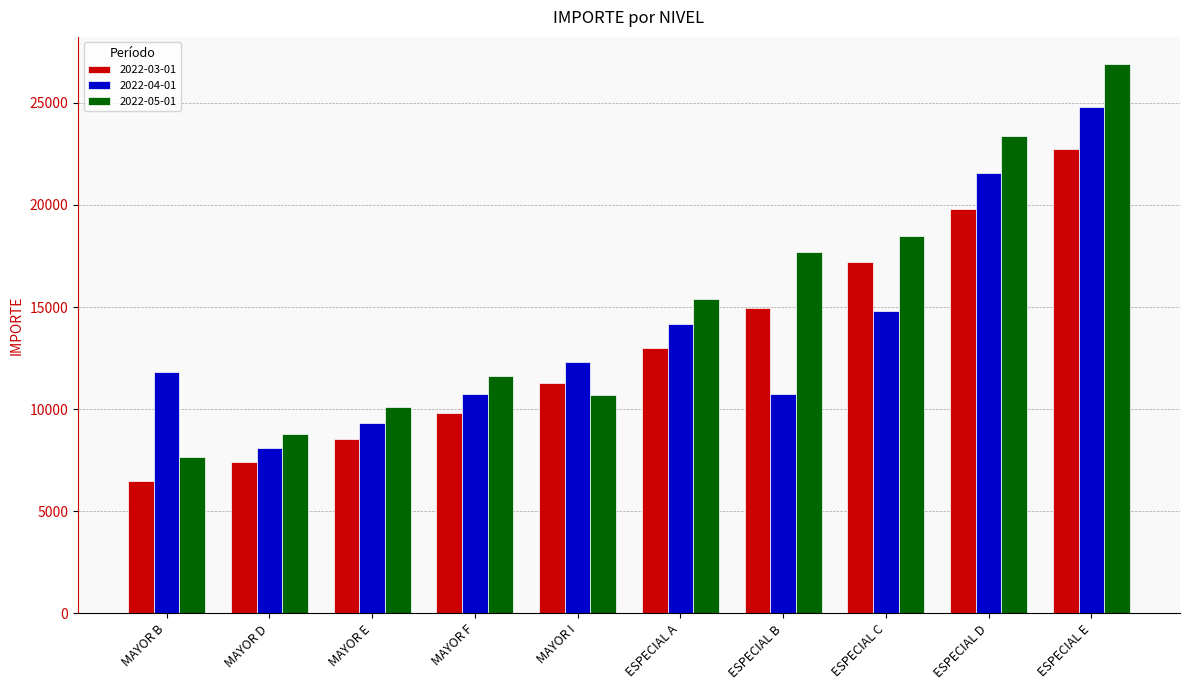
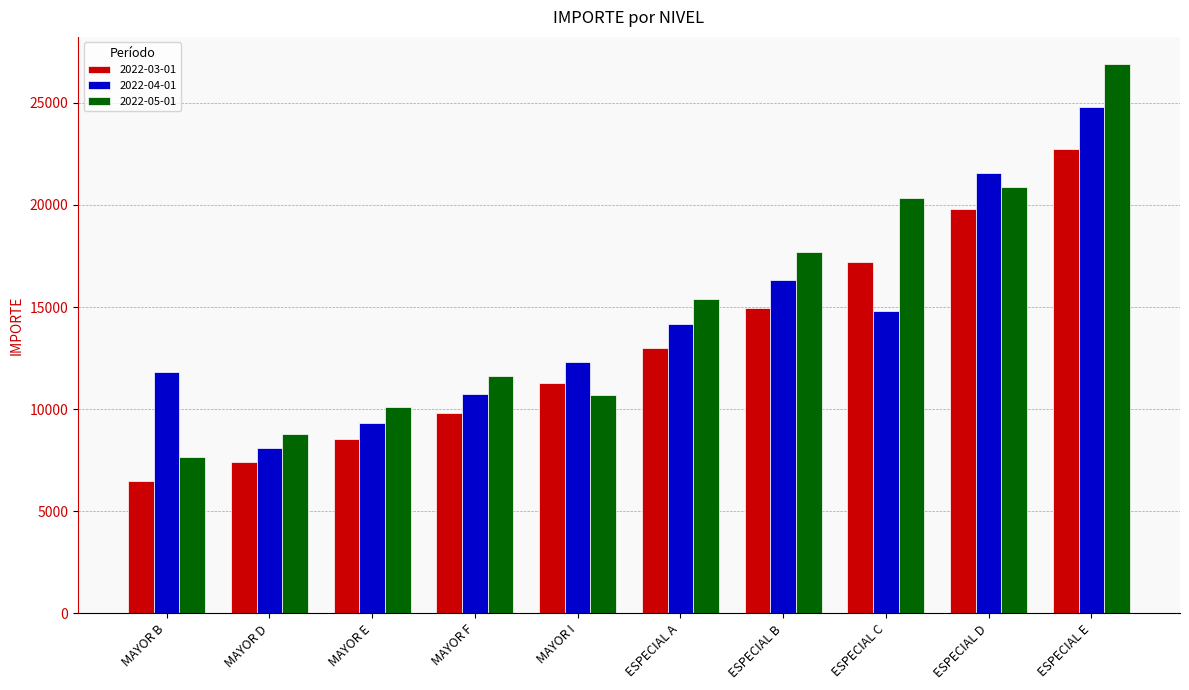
2022-04-01, ESPECIAL B: 10800 -> 16300
2022-05-01, ESPECIAL C: 18500 -> 20300
2022-05-01, ESPECIAL D: 23400 -> 20900
